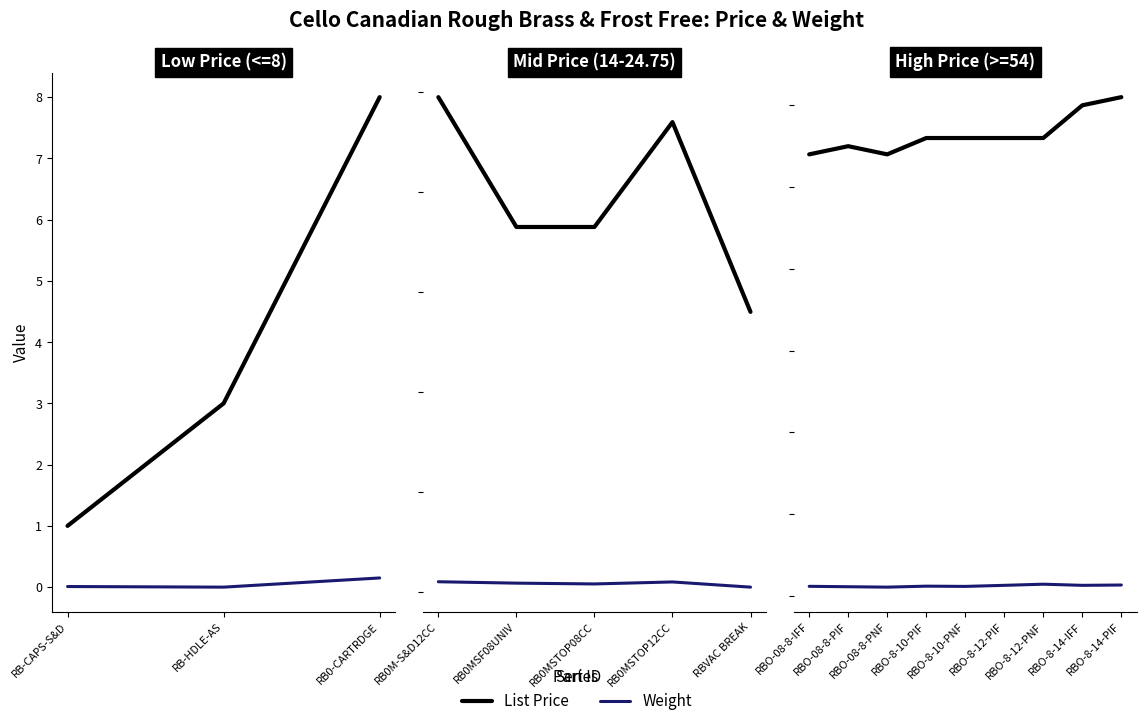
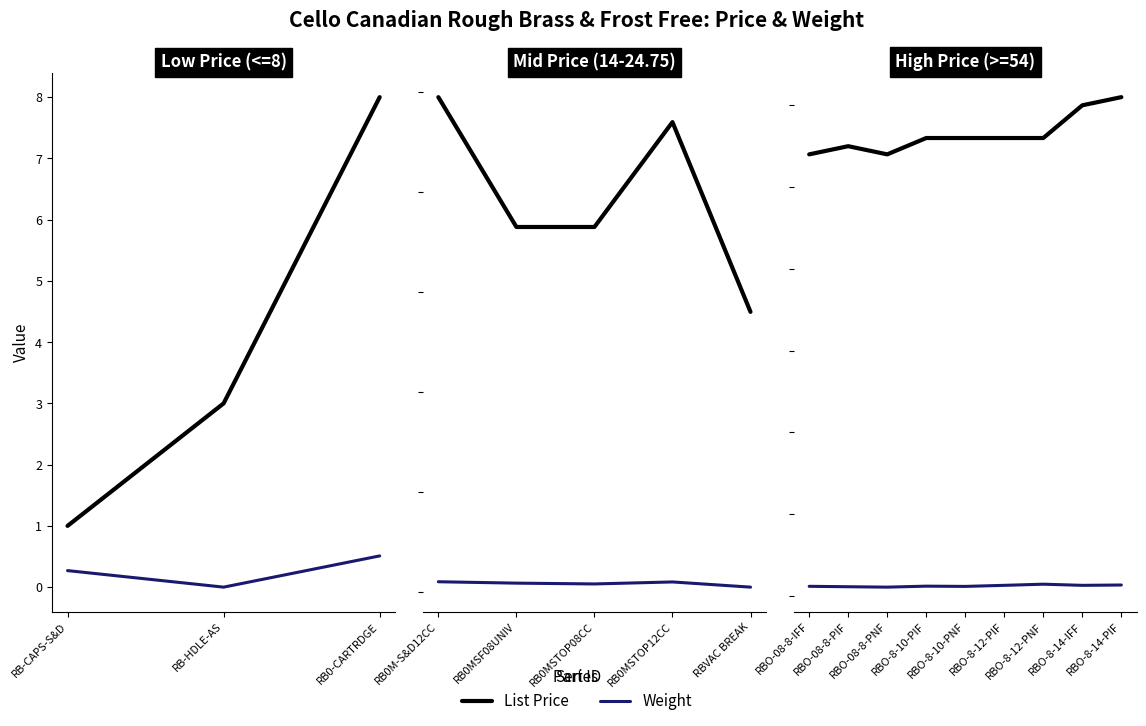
Low Price (<=8), Weight, RB-CAPS-S&D: 0.0 -> 0.3
Low Price (<=8), Weight, RB0-CARTRDGE: 0.2 -> 0.5
